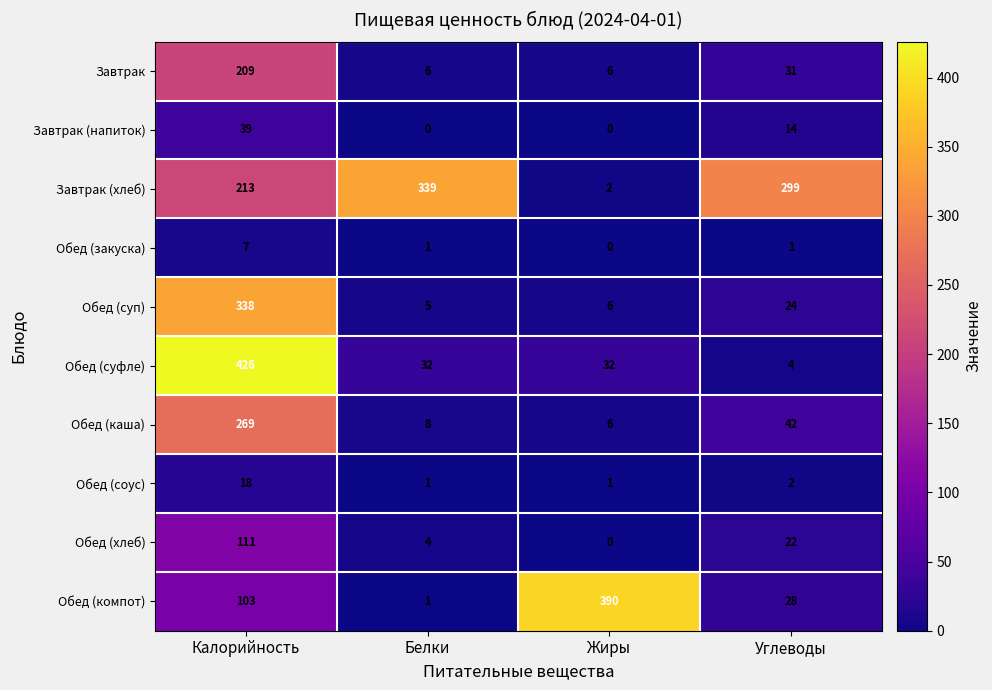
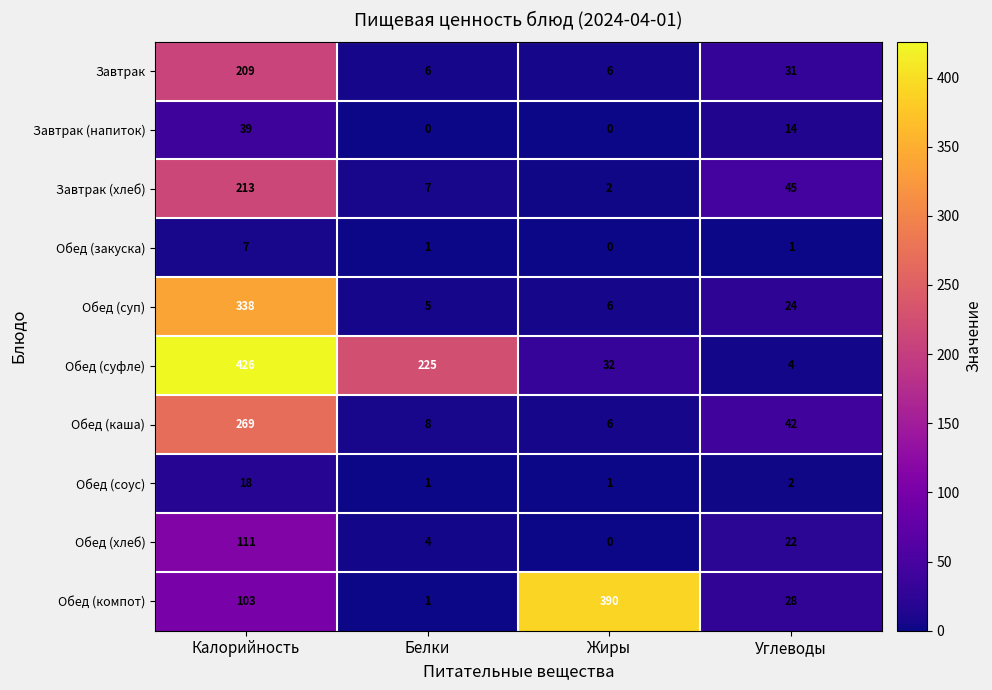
Завтрак (хлеб), Белки: 339 -> 7
Завтрак (хлеб), Углеводы: 299 -> 45
Обед (суфле), Белки: 32 -> 225
